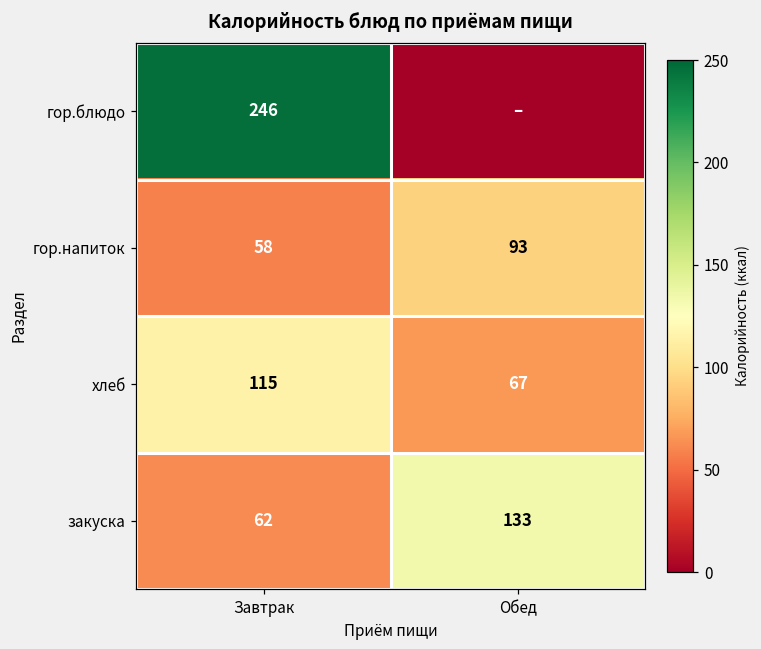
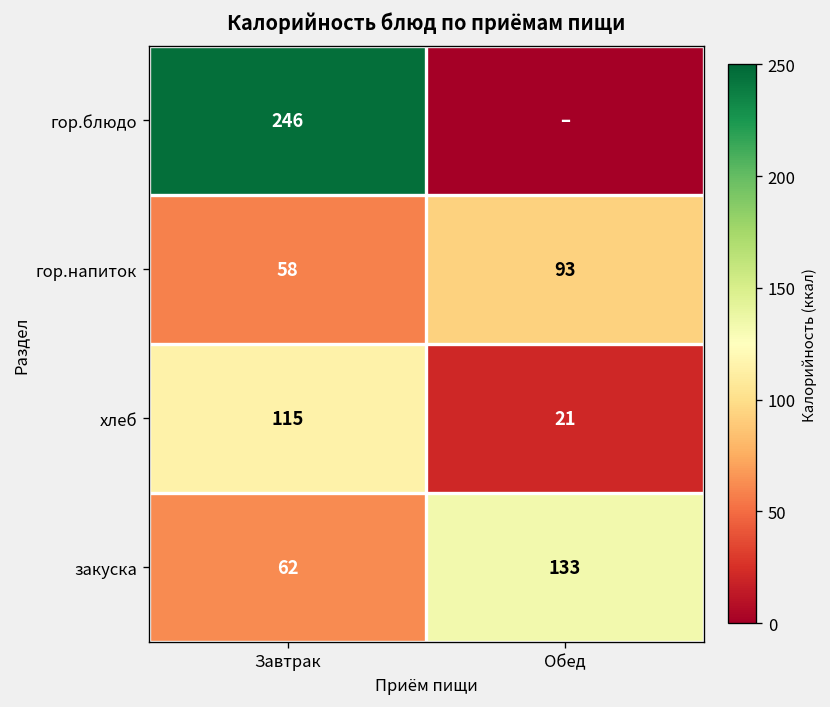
хлеб, Обед: 67 -> 21
